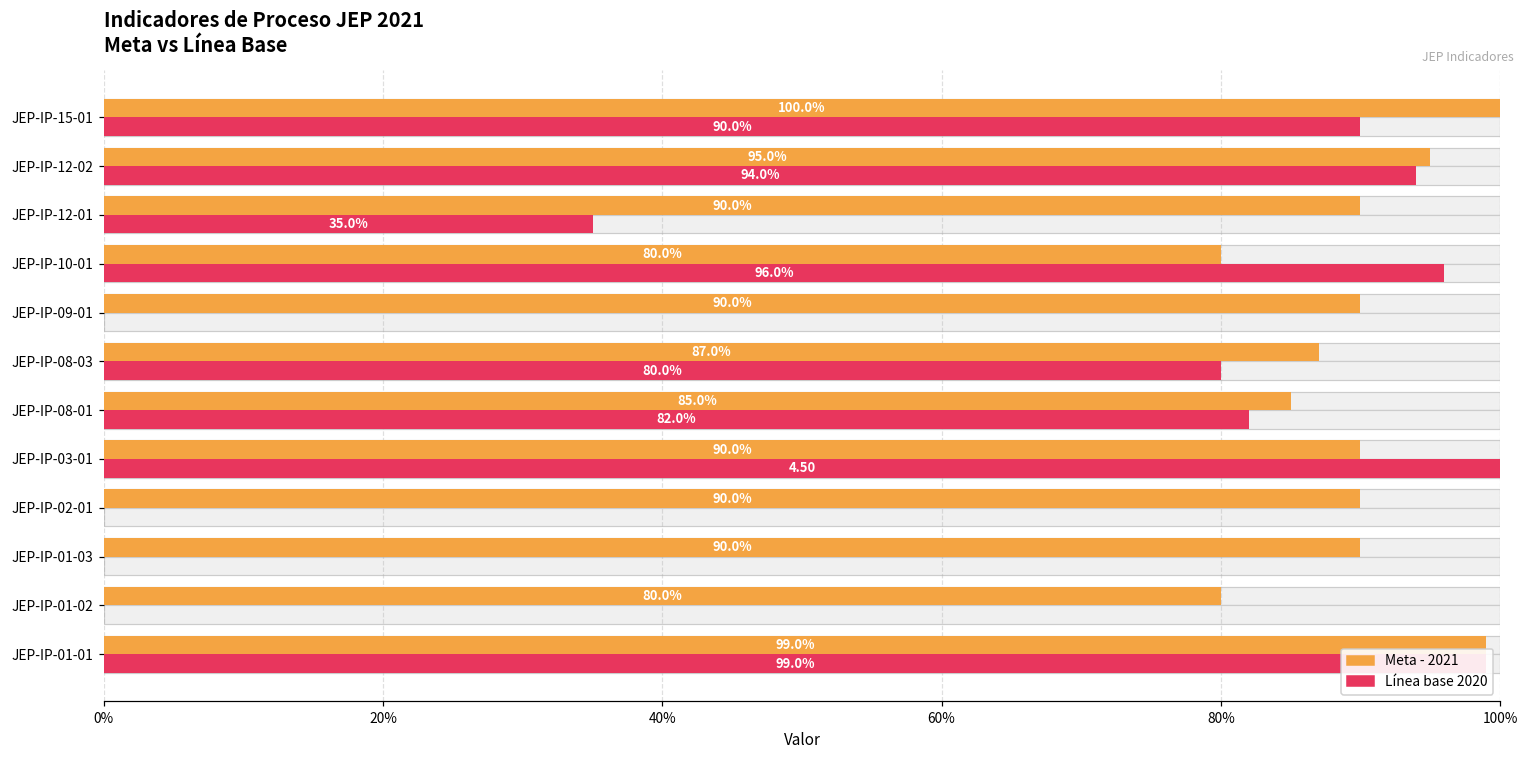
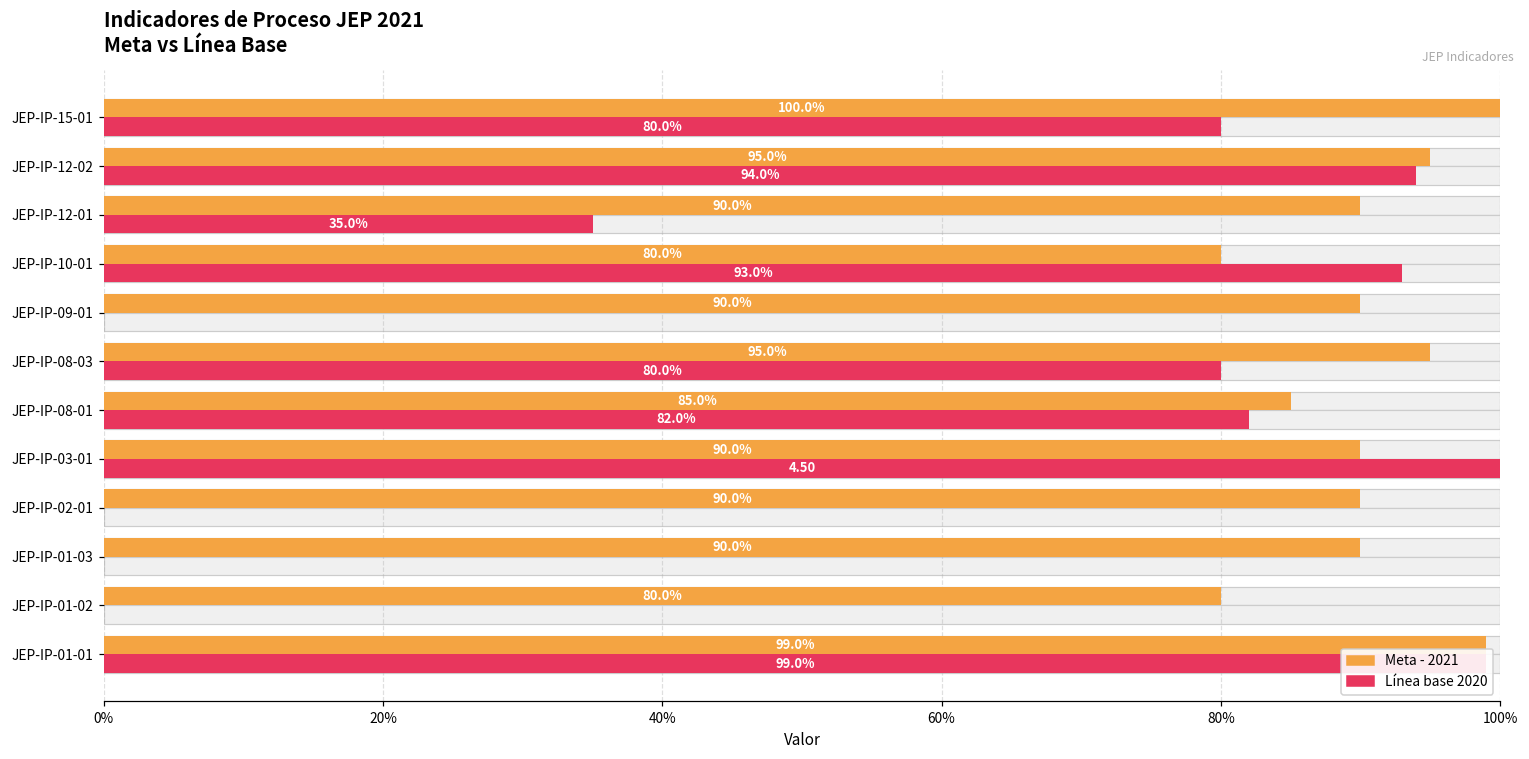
Línea base 2020, JEP-IP-15-01: 90.0% -> 80.0%
Línea base 2020, JEP-IP-10-01: 96.0% -> 93.0%
Meta - 2021, JEP-IP-08-03: 87.0% -> 95.0%
